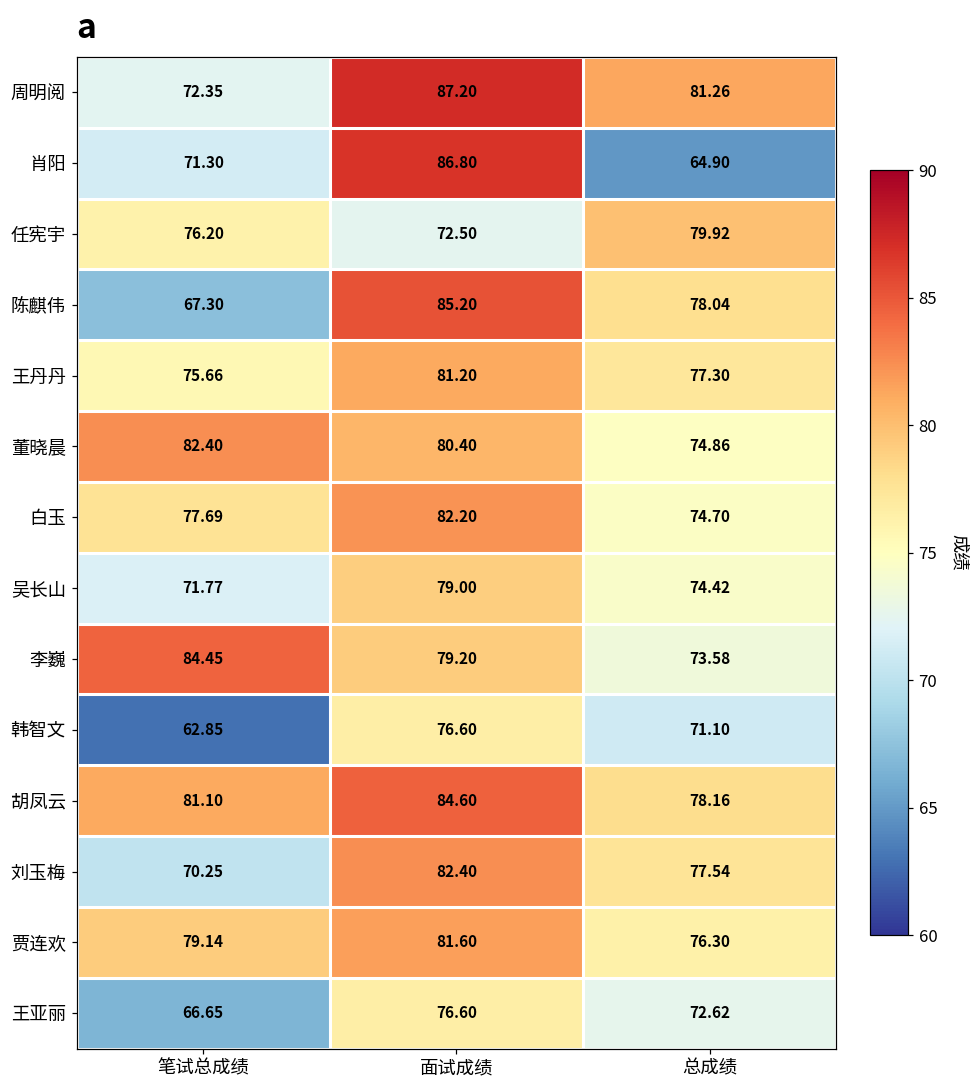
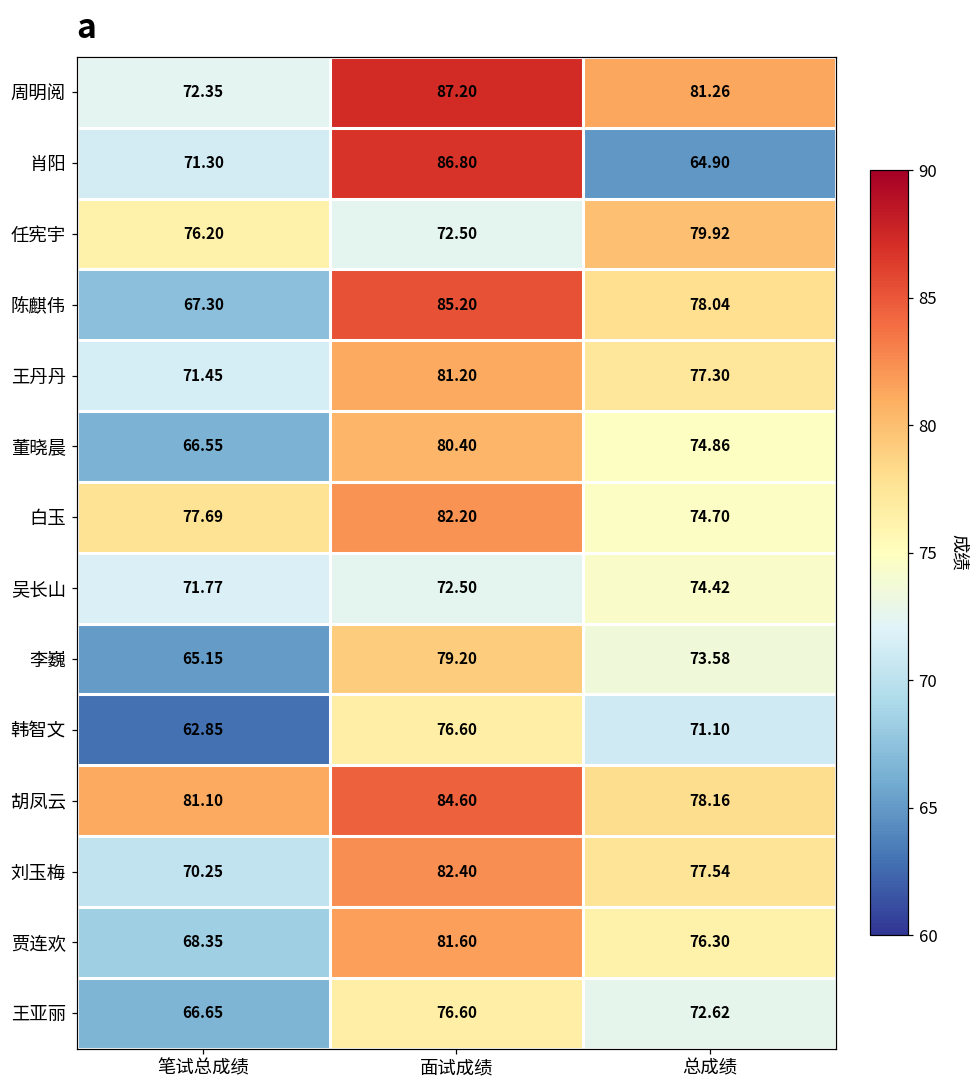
王丹丹, 笔试总成绩: 75.66 -> 71.45
董晓晨, 笔试总成绩: 82.40 -> 66.55
吴长山, 面试成绩: 79.00 -> 72.50
李巍, 笔试总成绩: 84.45 -> 65.15
贾连欢, 笔试总成绩: 79.14 -> 68.35
